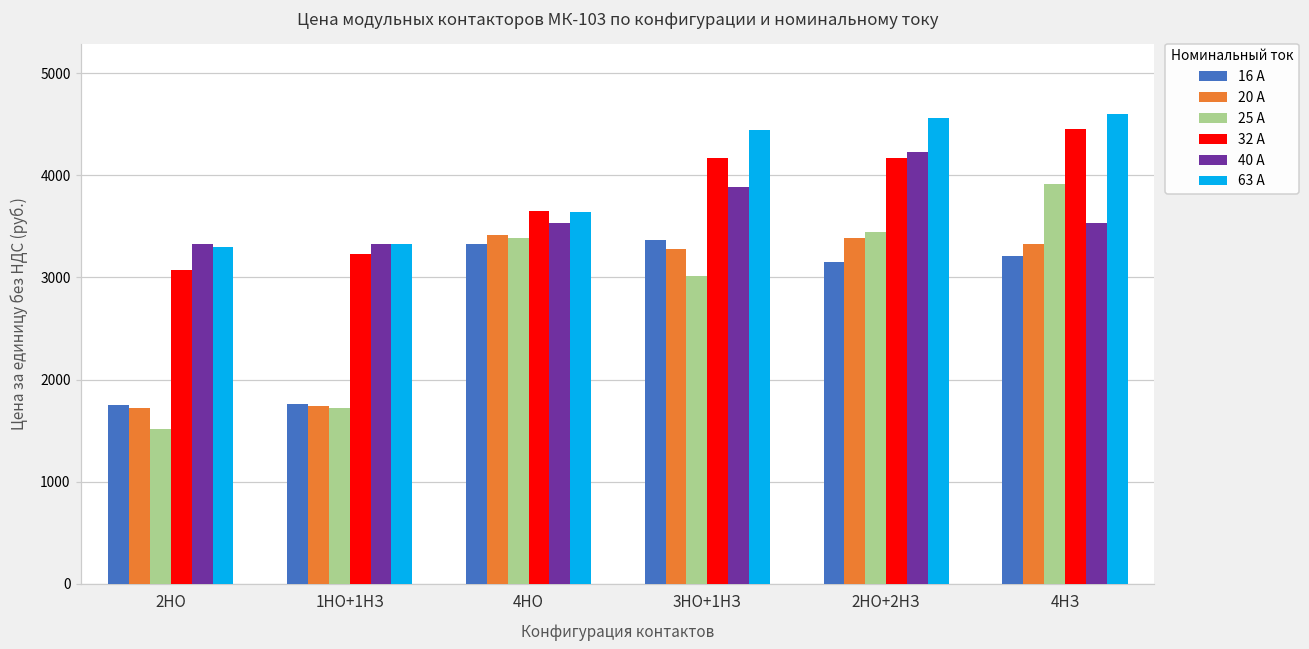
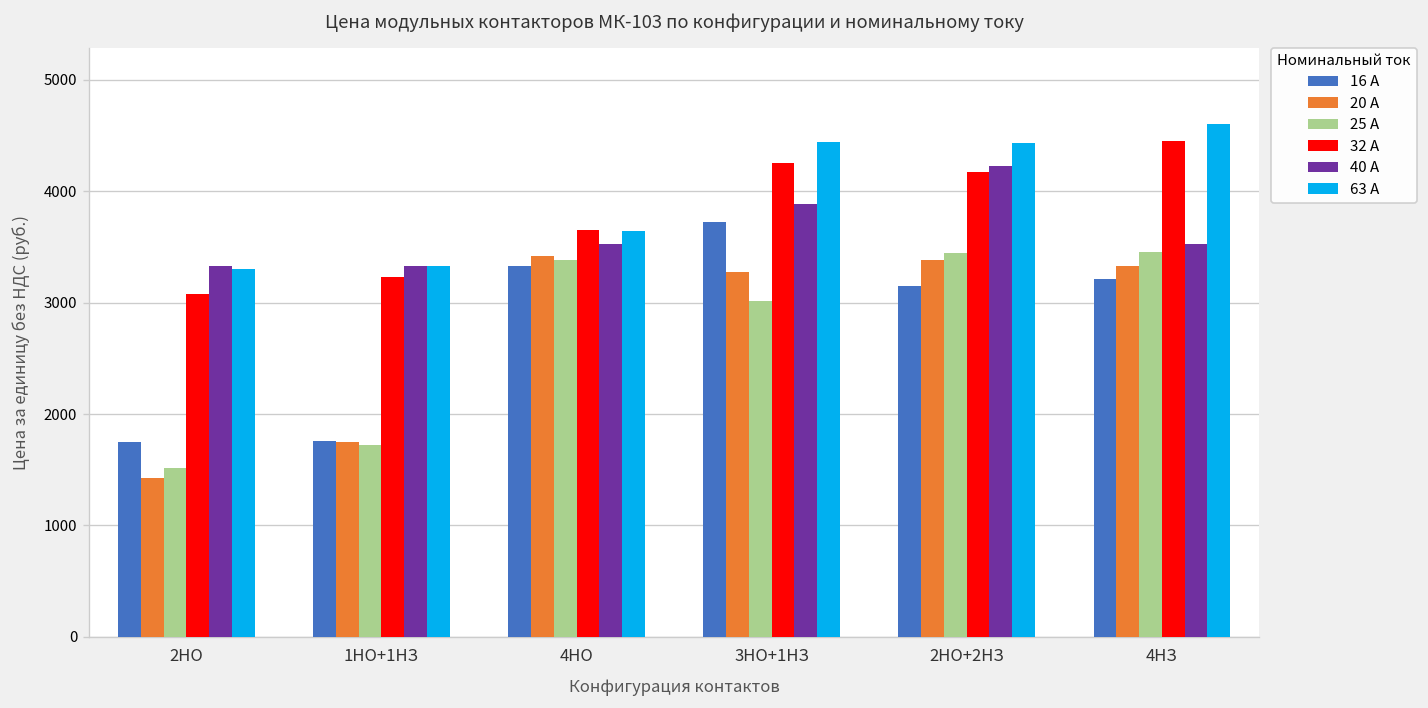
20 А, 2НО: 1700 -> 1400
16 А, 3НО+1НЗ: 3400 -> 3700
32 А, 3НО+1НЗ: 4200 -> 4300
63 А, 2НО+2НЗ: 4600 -> 4400
25 А, 4НЗ: 3900 -> 3500
